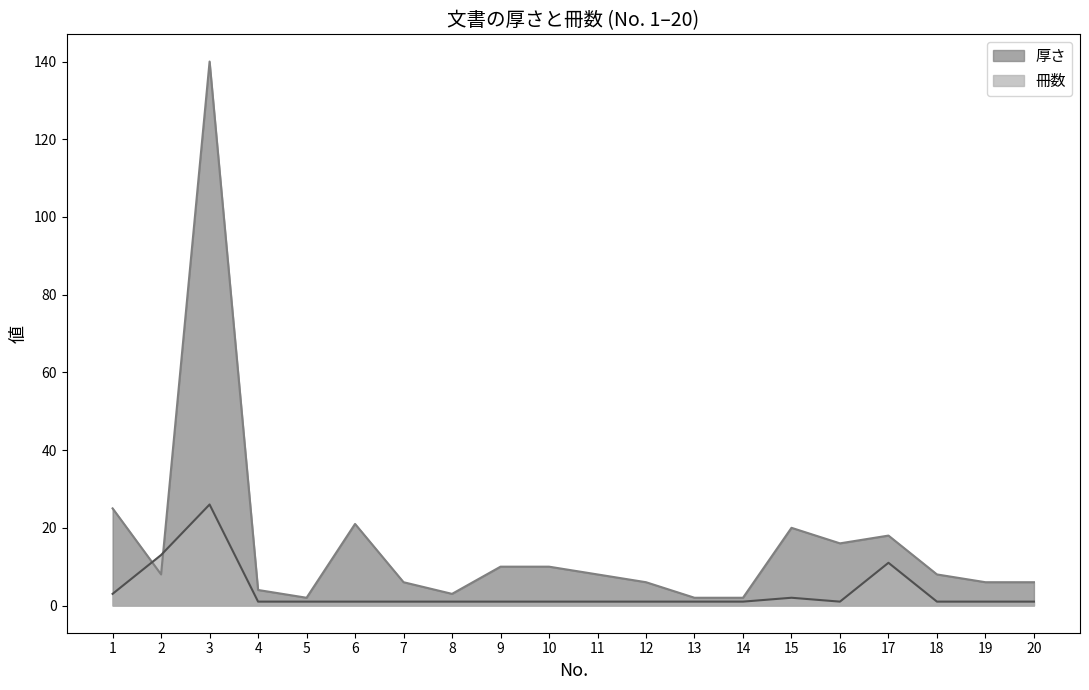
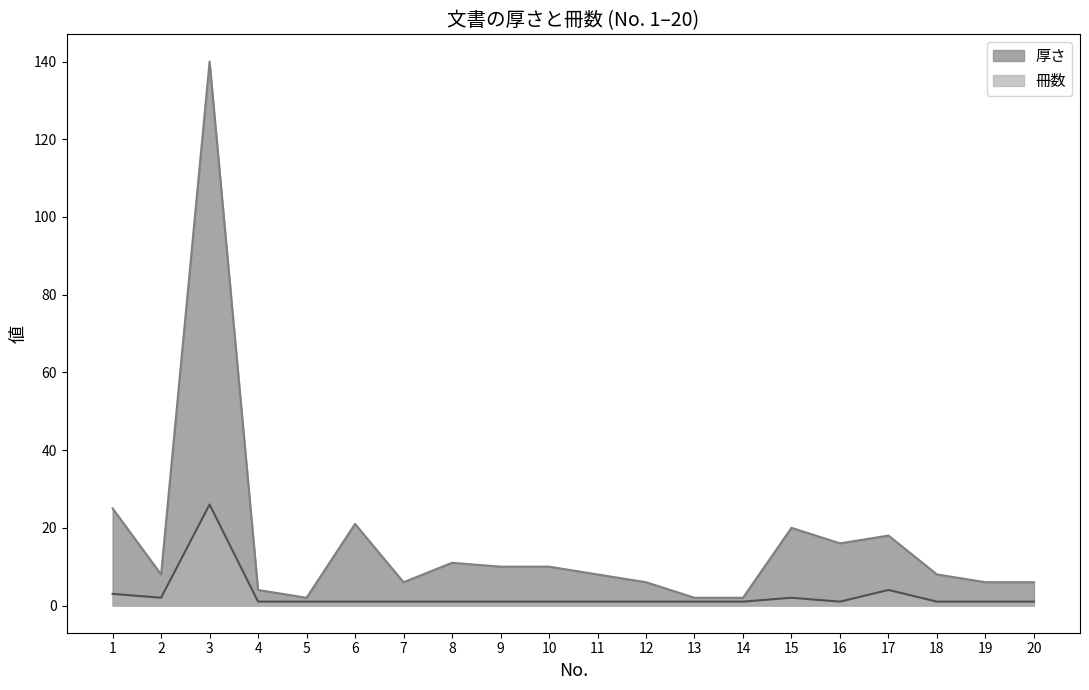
冊数, 2: 13 -> 2
厚さ, 8: 3 -> 11
冊数, 17: 11 -> 4
